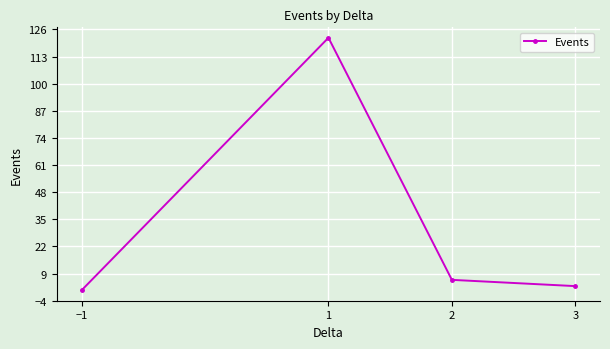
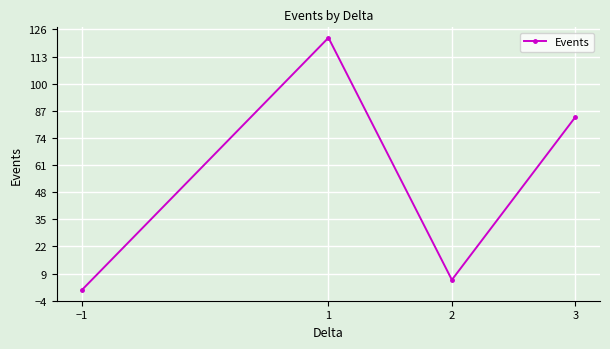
3: 3 -> 84
